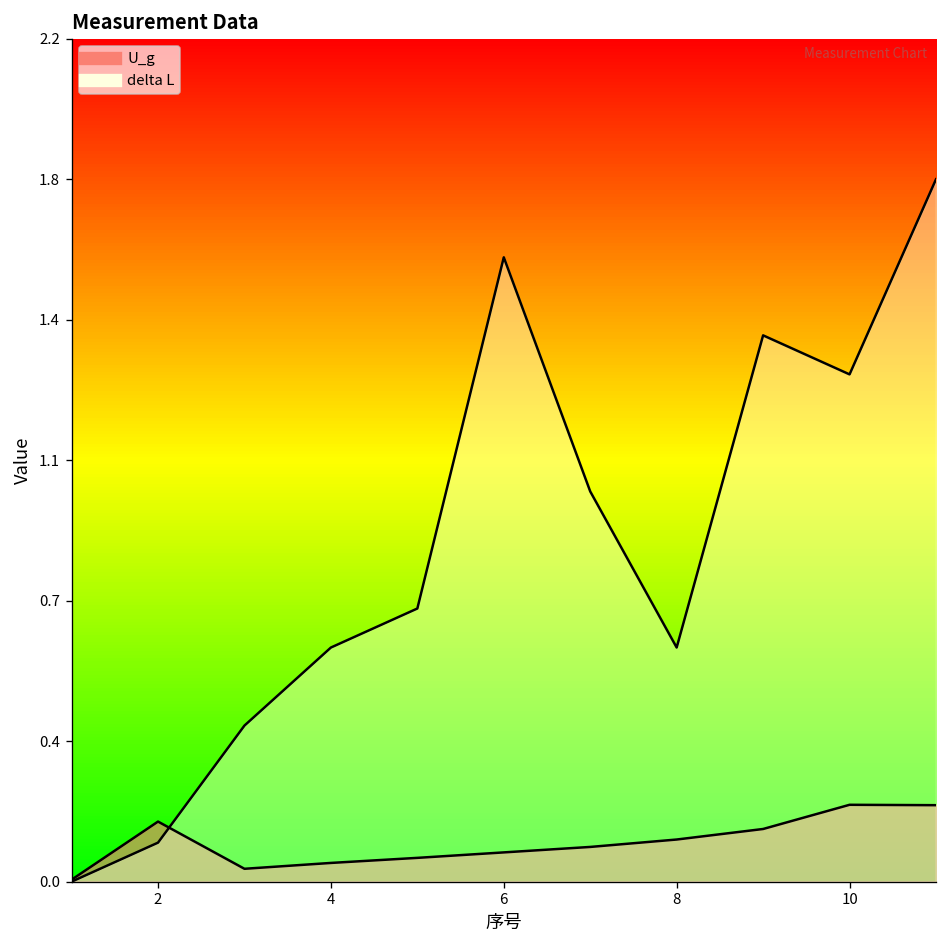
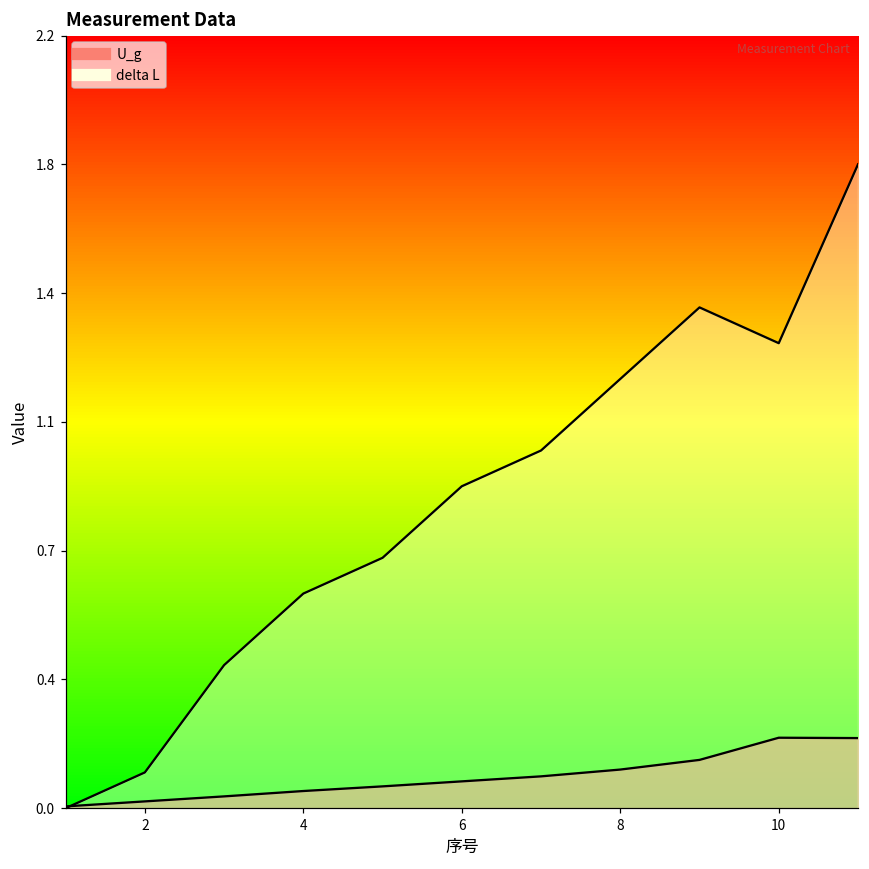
U_g, 2: 0.15 -> 0.02
delta L, 6: 1.6 -> 0.9
delta L, 8: 0.6 -> 1.2
